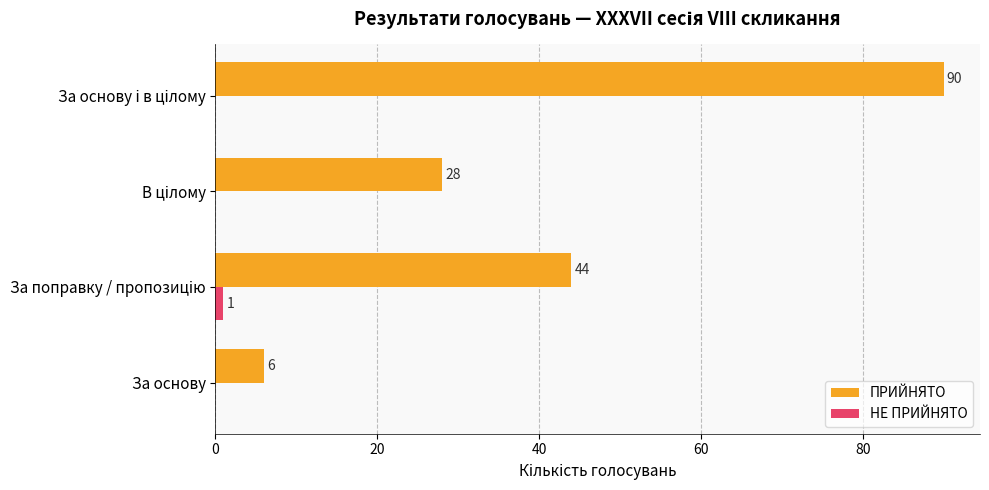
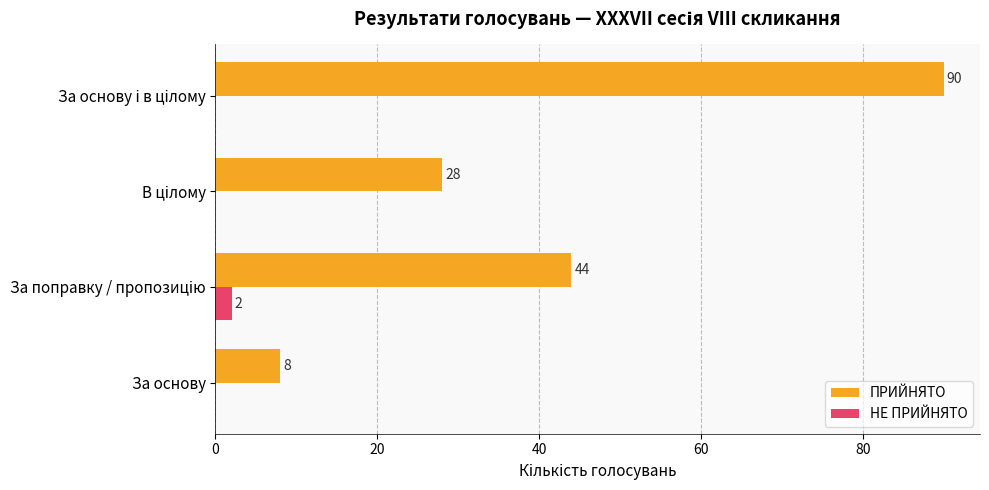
НЕ ПРИЙНЯТО, За поправку / пропозицію: 1 -> 2
ПРИЙНЯТО, За основу: 6 -> 8
